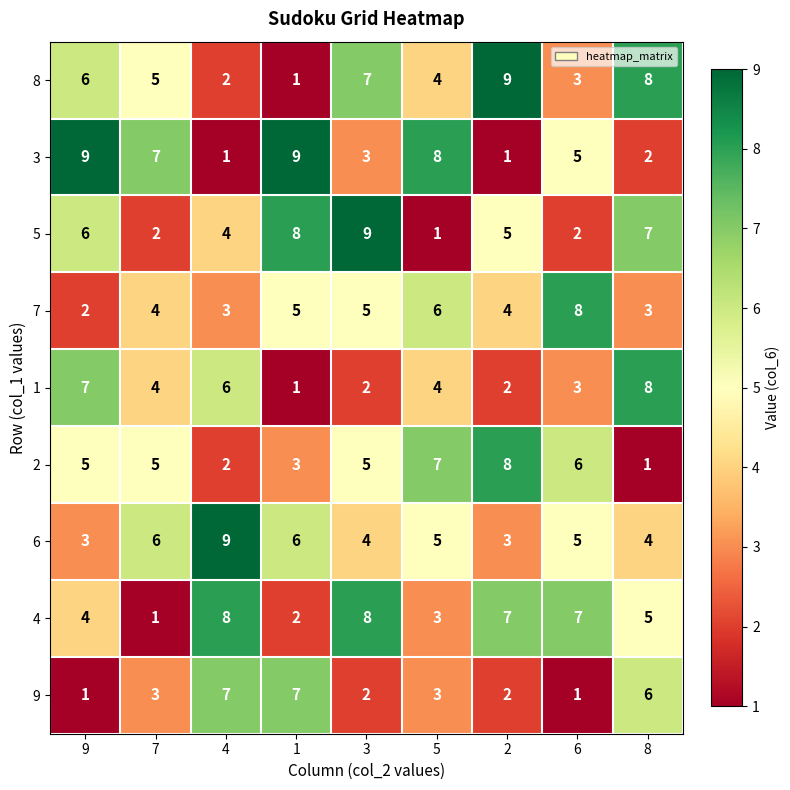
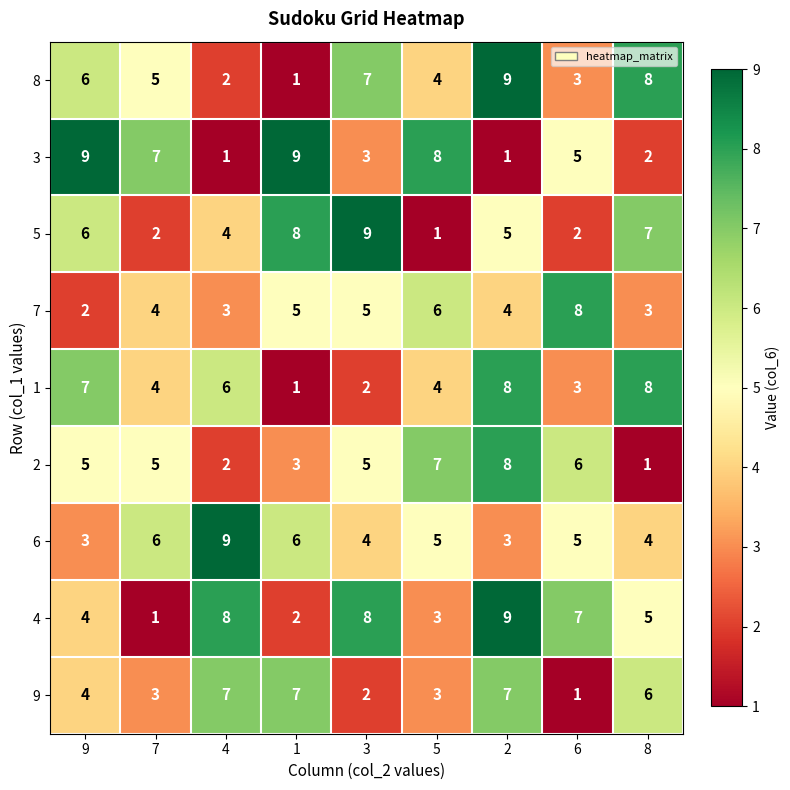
1, 2: 2 -> 8
4, 2: 7 -> 9
9, 9: 1 -> 4
9, 2: 2 -> 7
